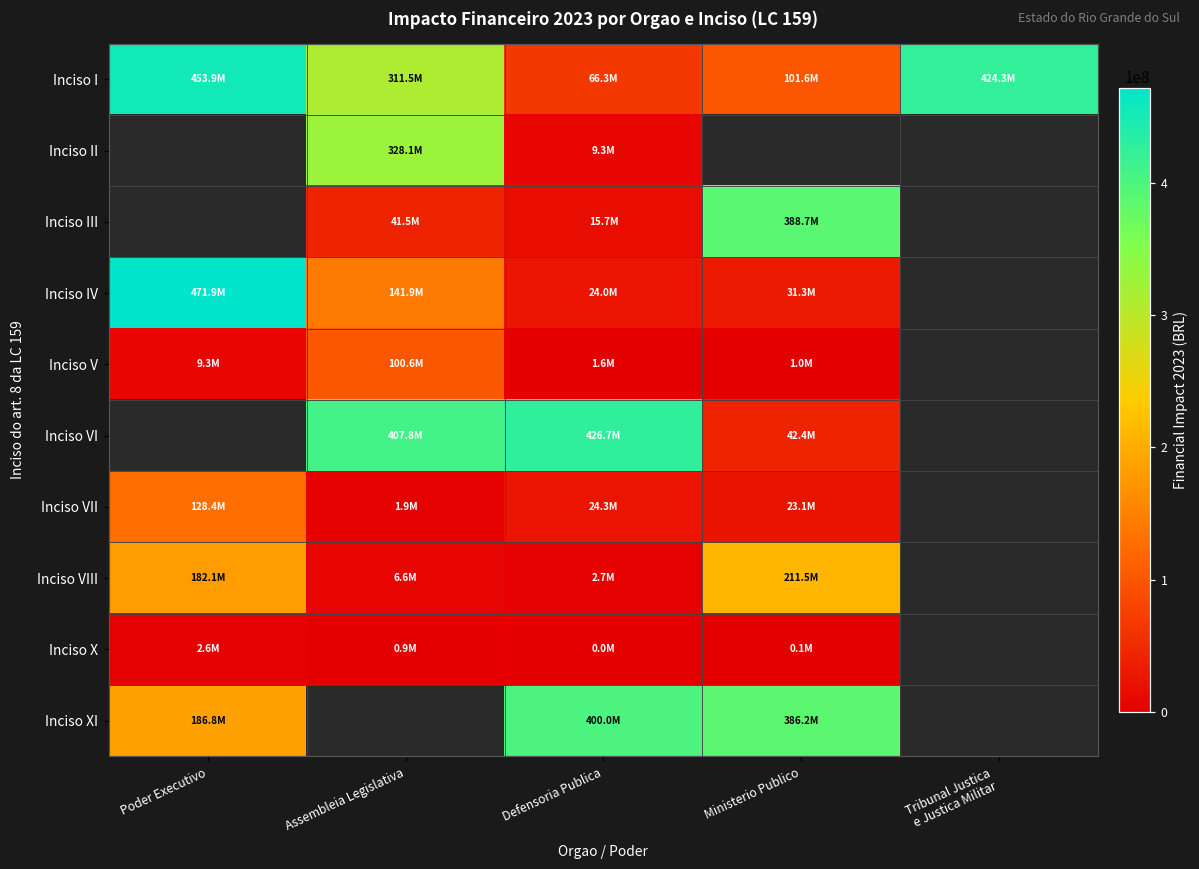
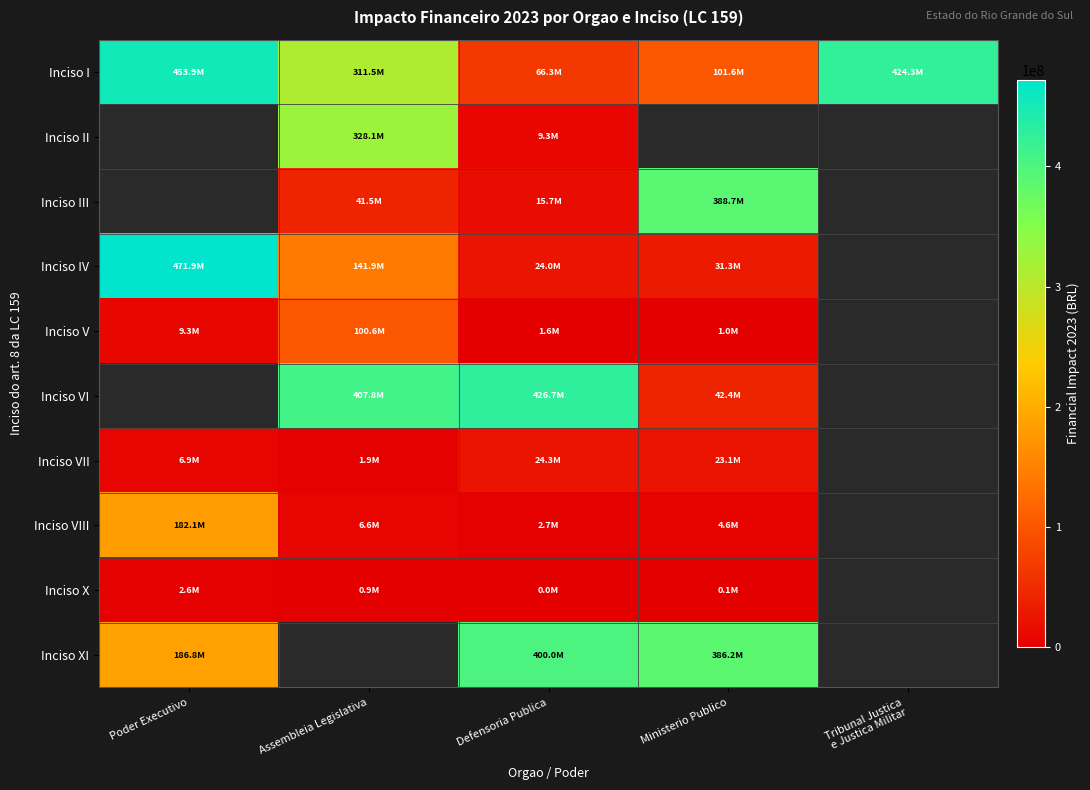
Inciso VII, Poder Executivo: 128.4M -> 6.9M
Inciso VIII, Ministerio Publico: 211.5M -> 4.6M
